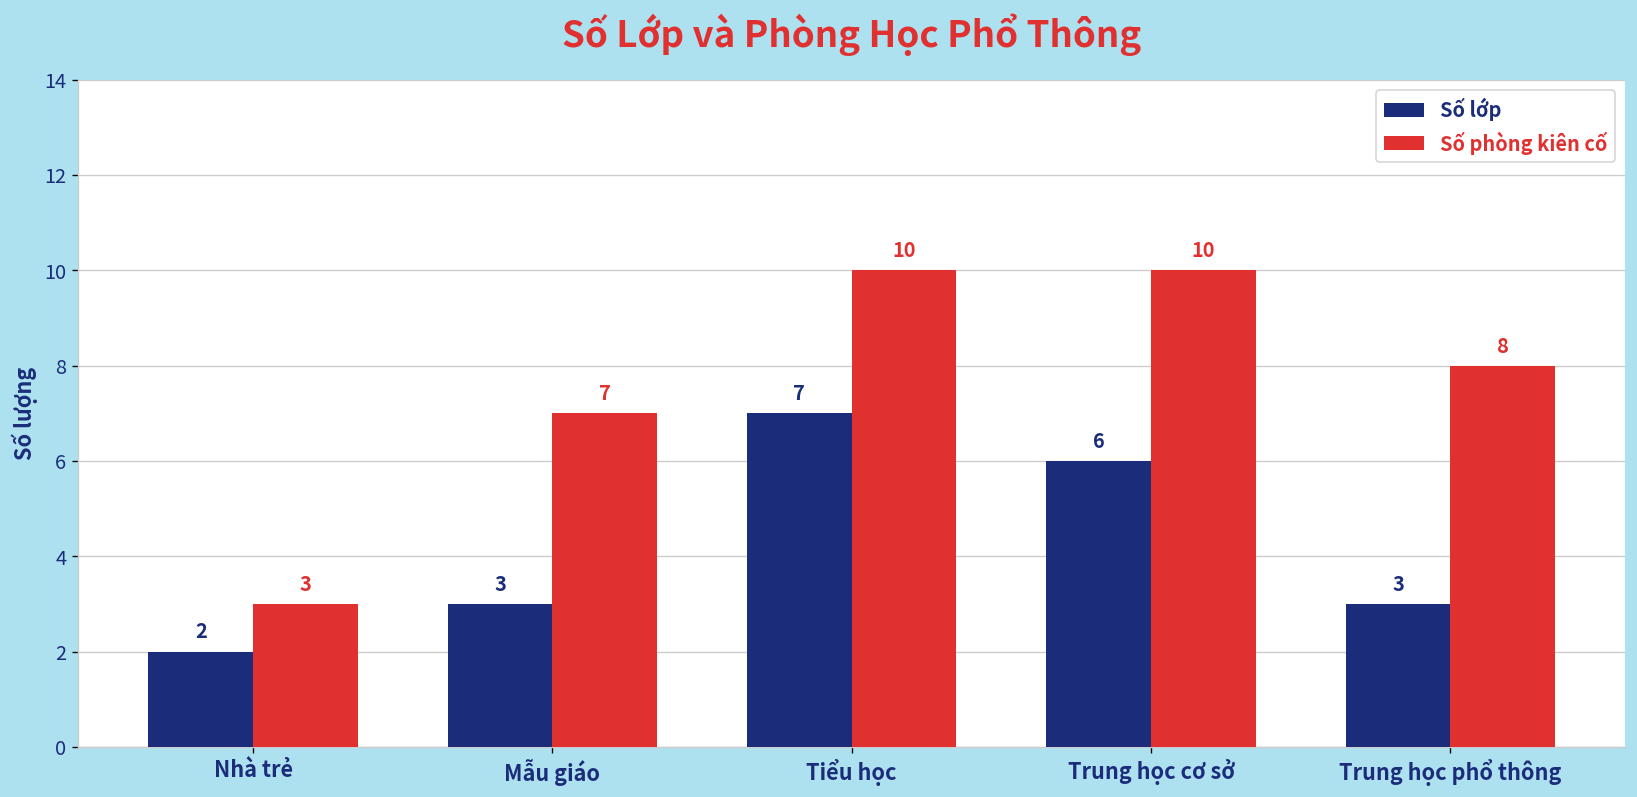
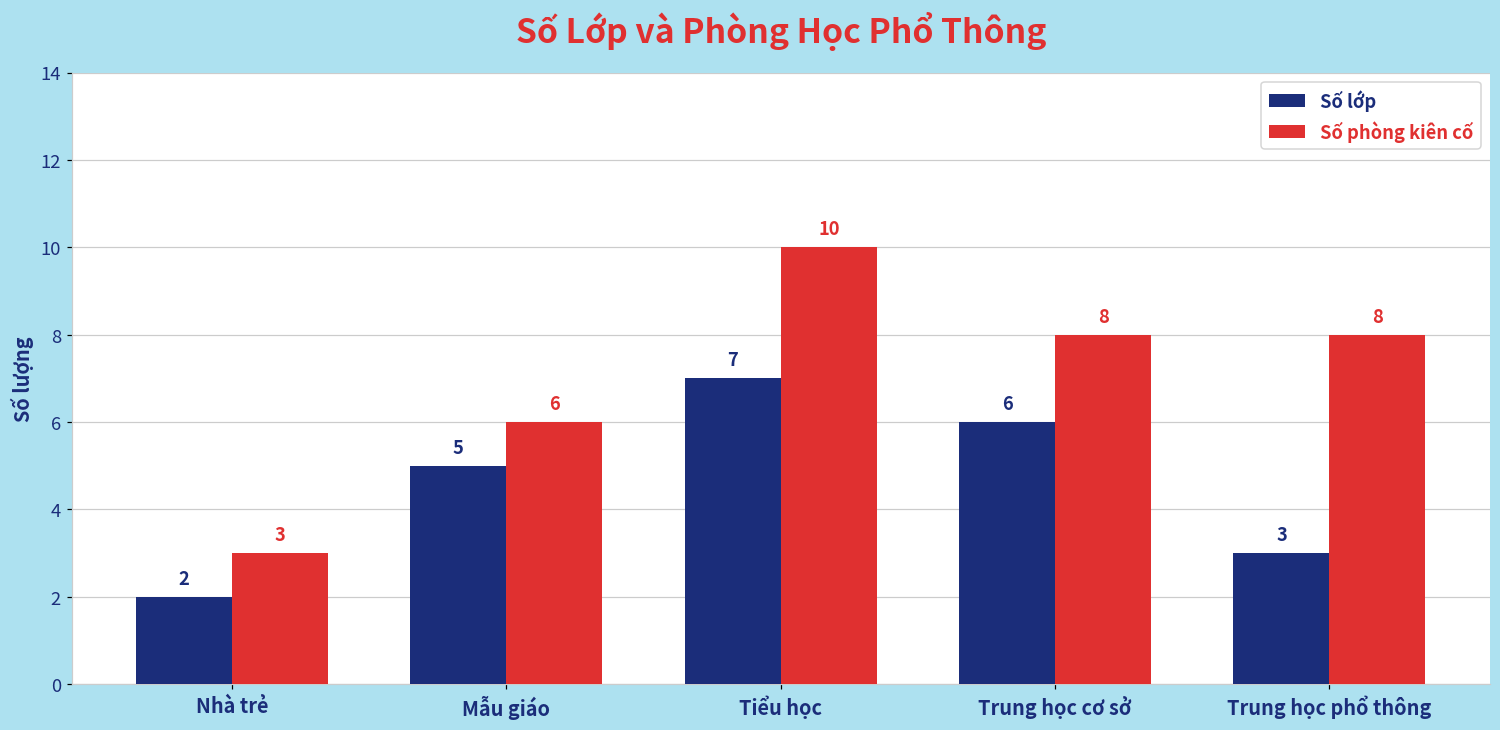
Số lớp, Mẫu giáo: 3 -> 5
Số phòng kiên cố, Mẫu giáo: 7 -> 6
Số phòng kiên cố, Trung học cơ sở: 10 -> 8
